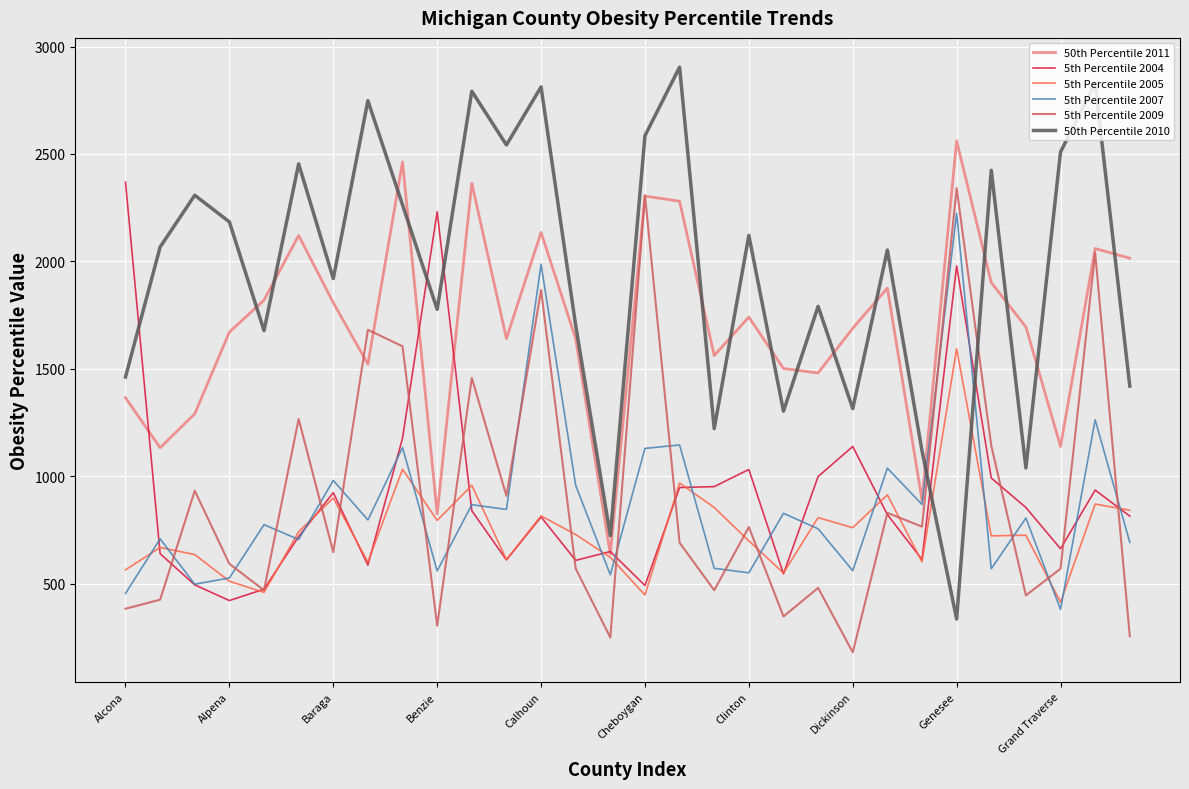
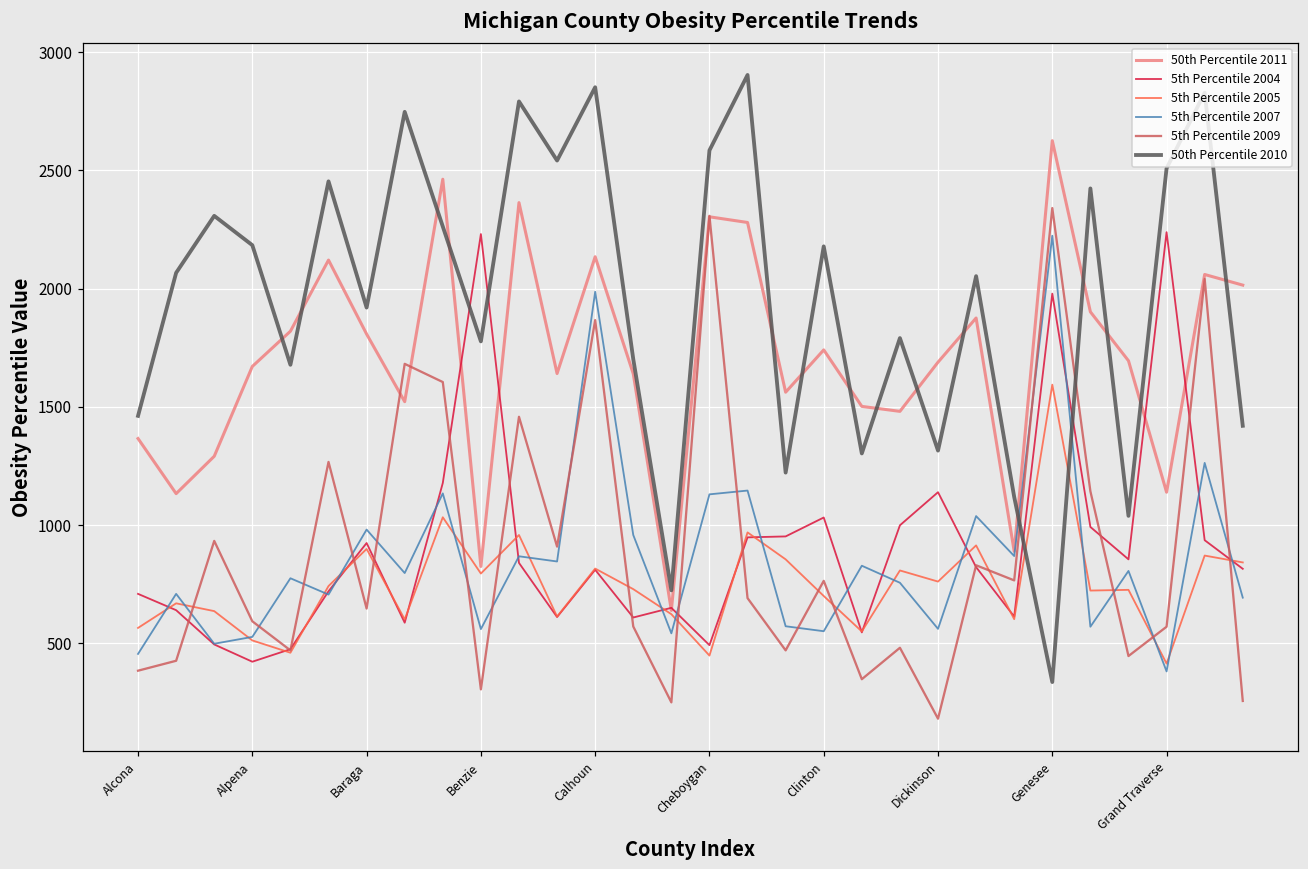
5th Percentile 2004, Alcona: 2370 -> 710
50th Percentile 2010, Calhoun: 2810 -> 2850
50th Percentile 2010, Clinton: 2120 -> 2180
50th Percentile 2011, Genesee: 2560 -> 2630
5th Percentile 2004, Grand Traverse: 660 -> 2240
